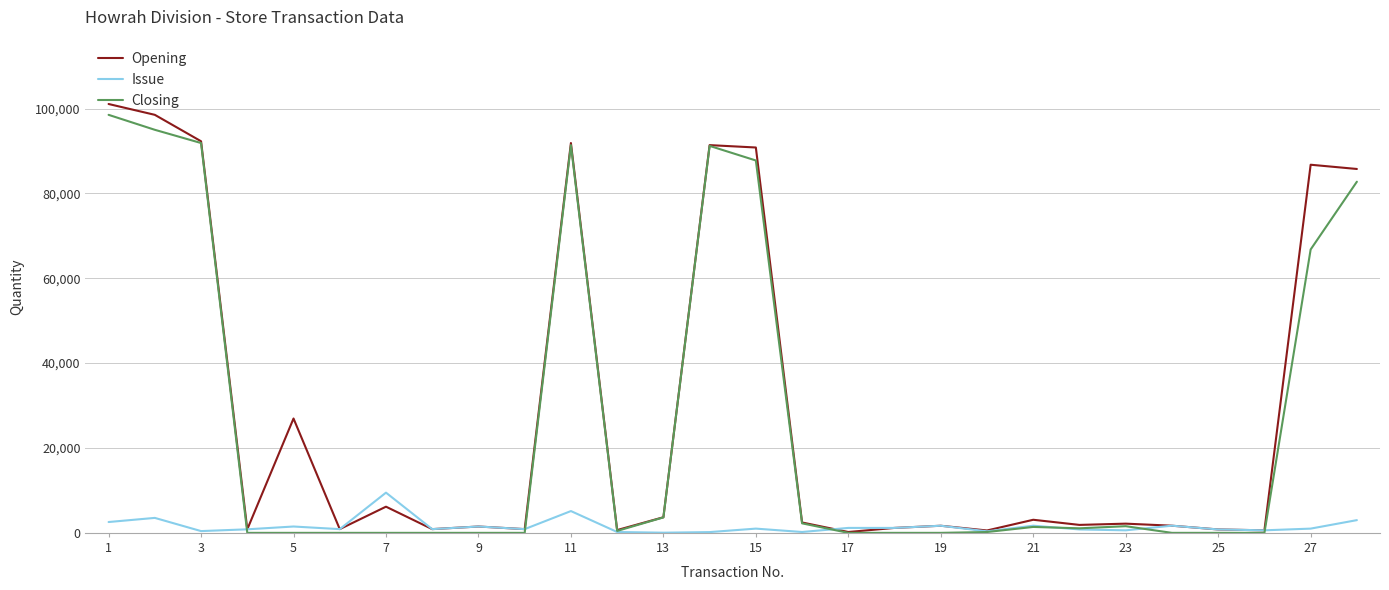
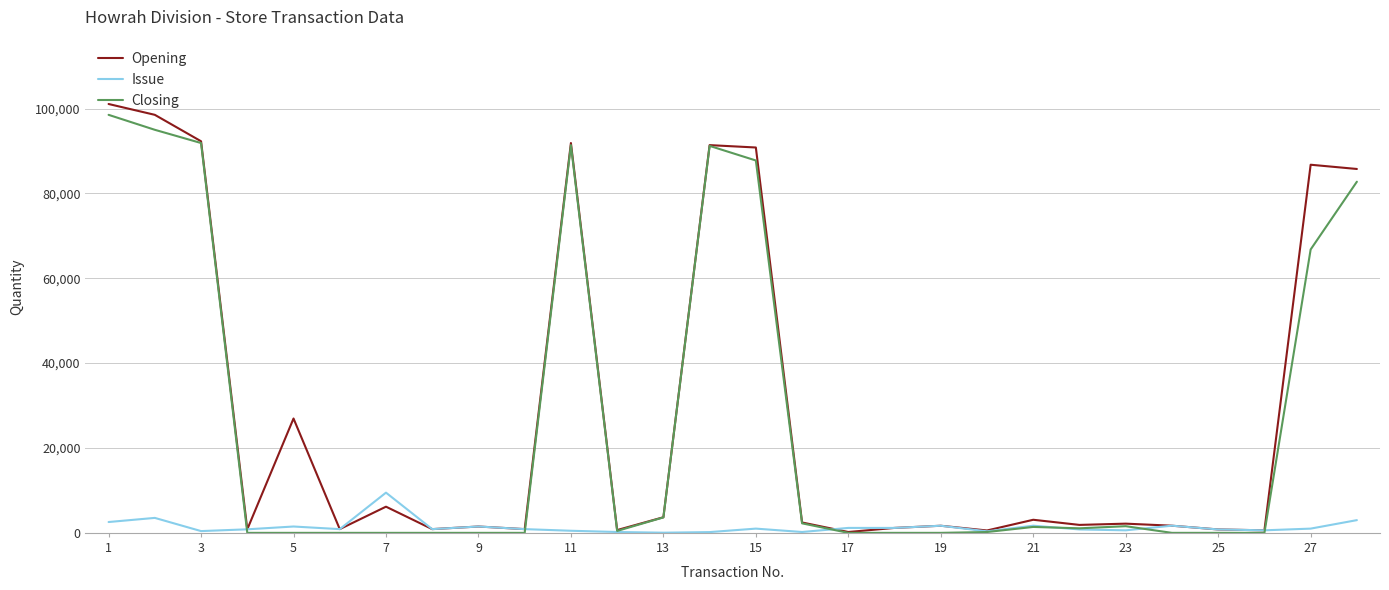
Issue, 11: 5,000 -> 0
